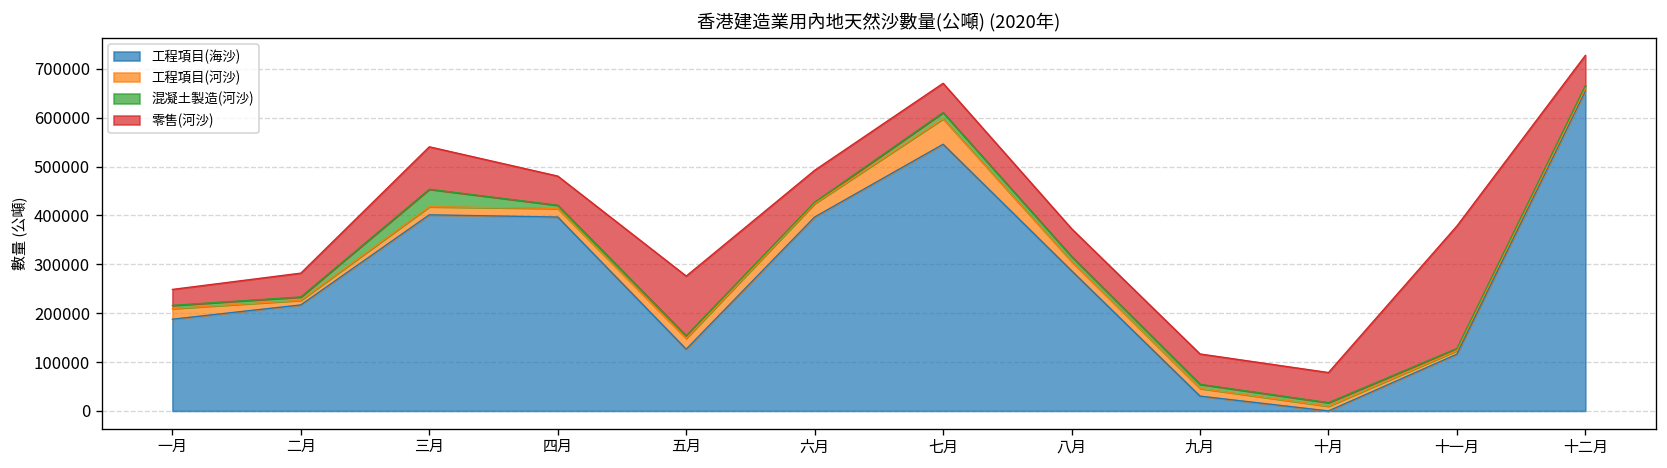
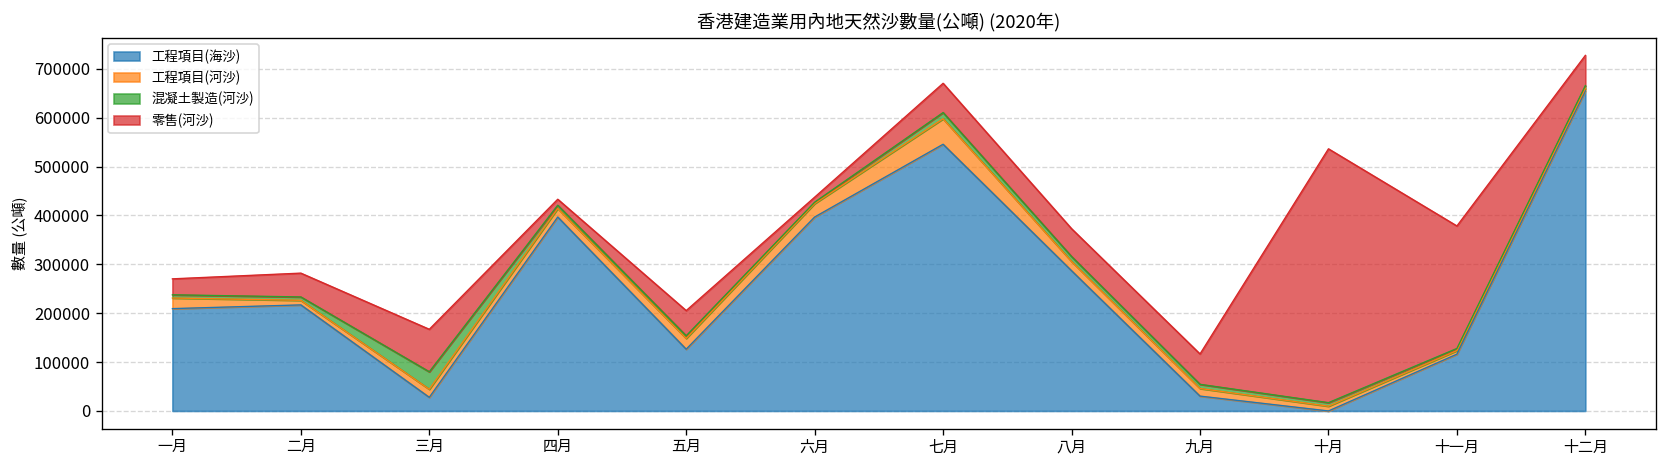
工程項目(海沙), 一月: 190000 -> 210000
工程項目(海沙), 三月: 400000 -> 30000
零售(河沙), 四月: 60000 -> 10000
零售(河沙), 五月: 120000 -> 50000
零售(河沙), 六月: 70000 -> 10000
零售(河沙), 十月: 60000 -> 520000
